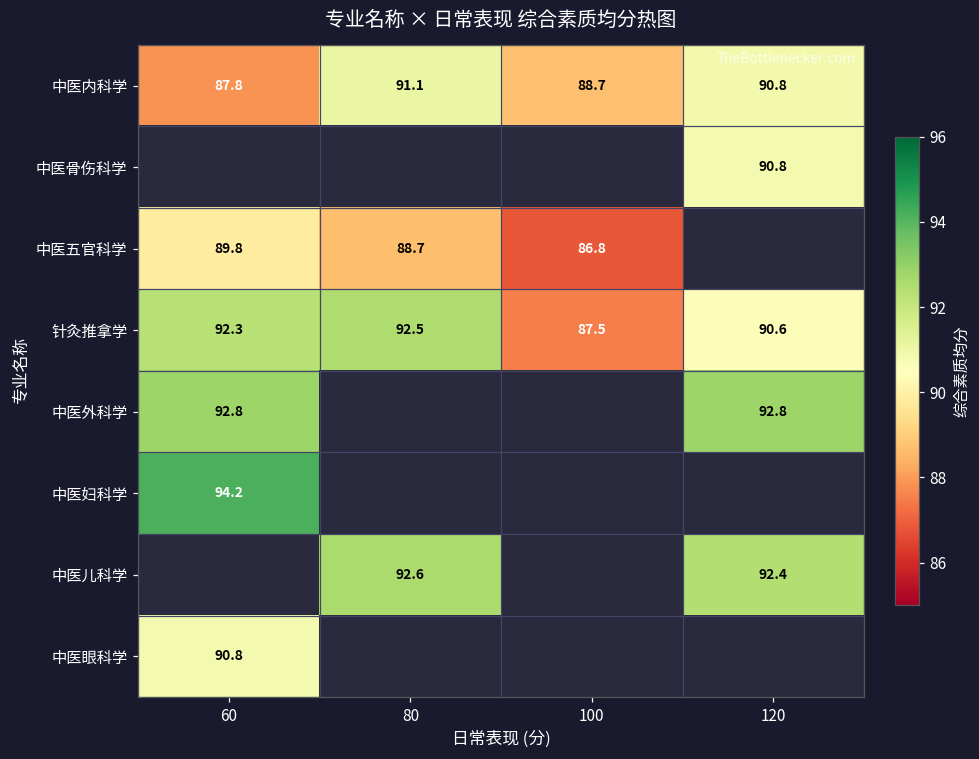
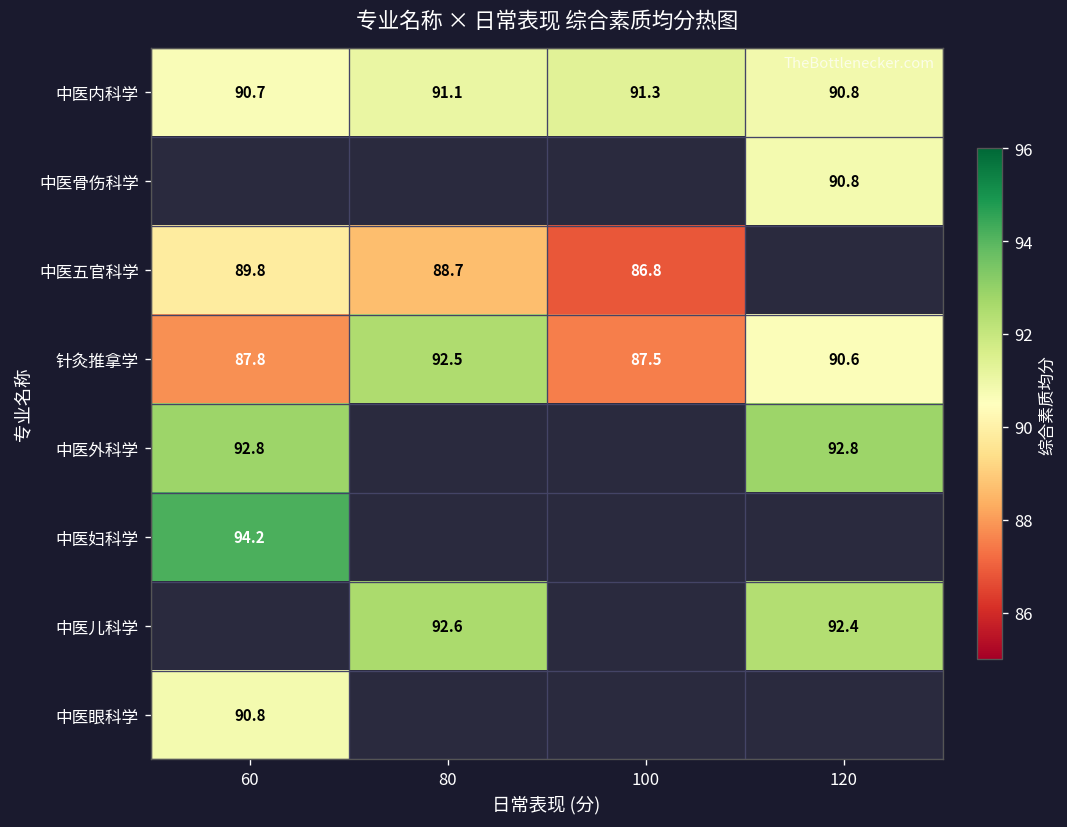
中医内科学, 60: 87.8 -> 90.7
中医内科学, 100: 88.7 -> 91.3
针灸推拿学, 60: 92.3 -> 87.8
